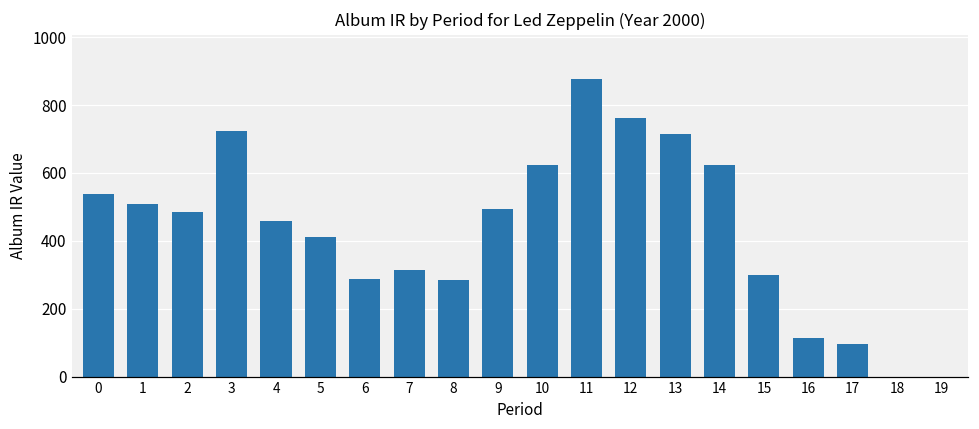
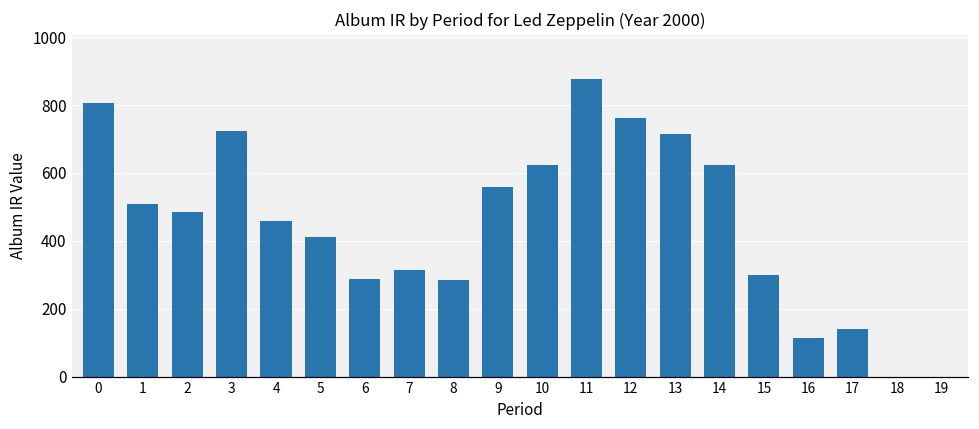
0: 540 -> 810
9: 490 -> 560
17: 100 -> 140
